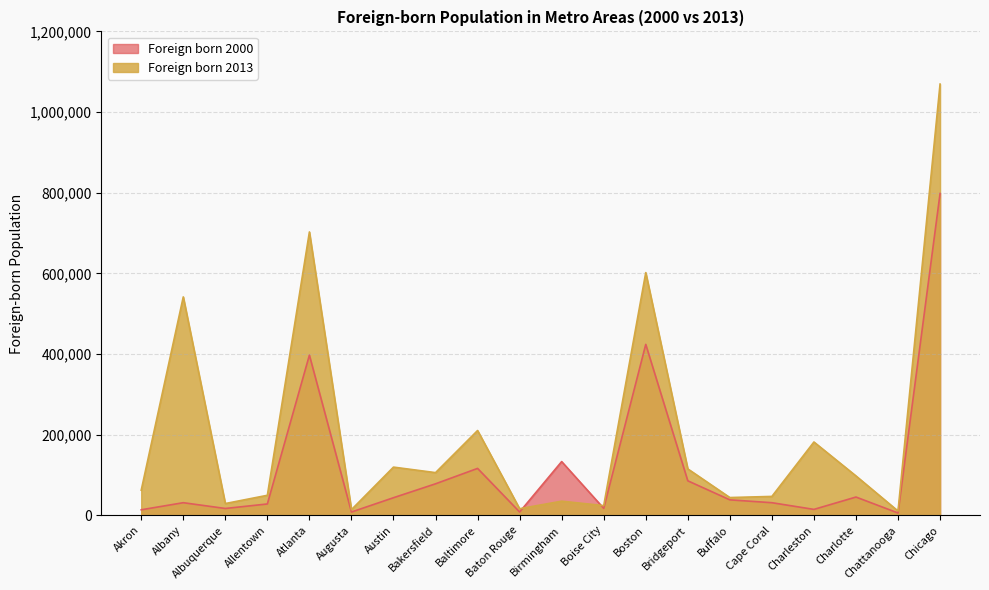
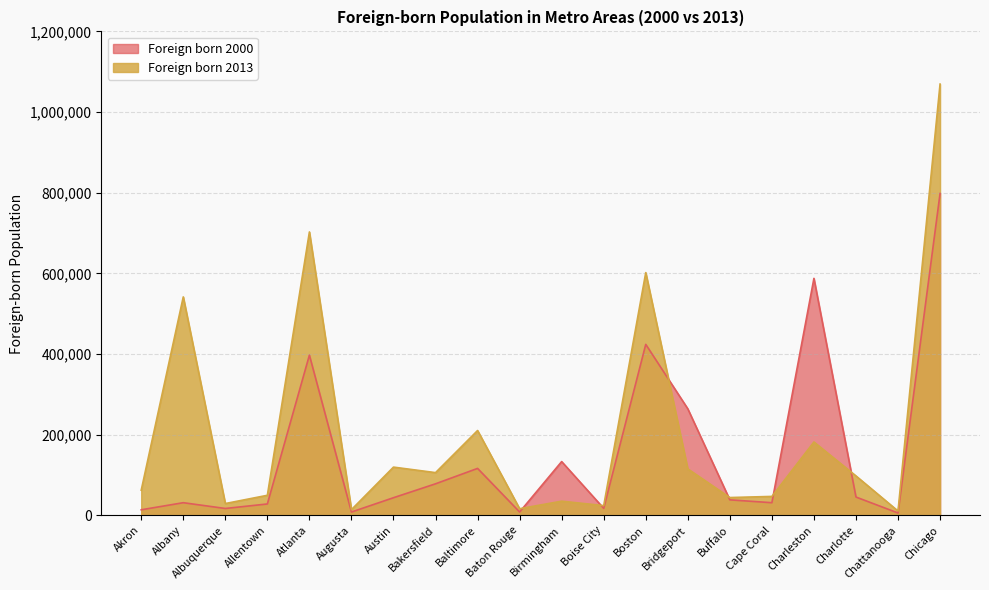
Foreign born 2000, Bridgeport: 90,000 -> 260,000
Foreign born 2000, Charleston: 10,000 -> 590,000
